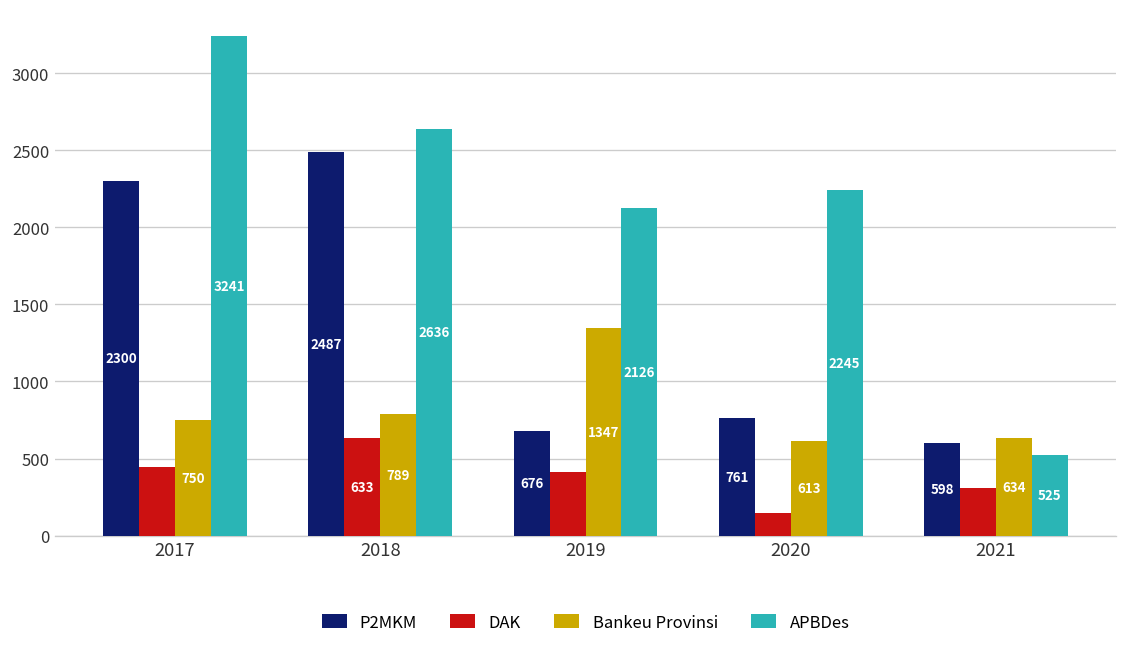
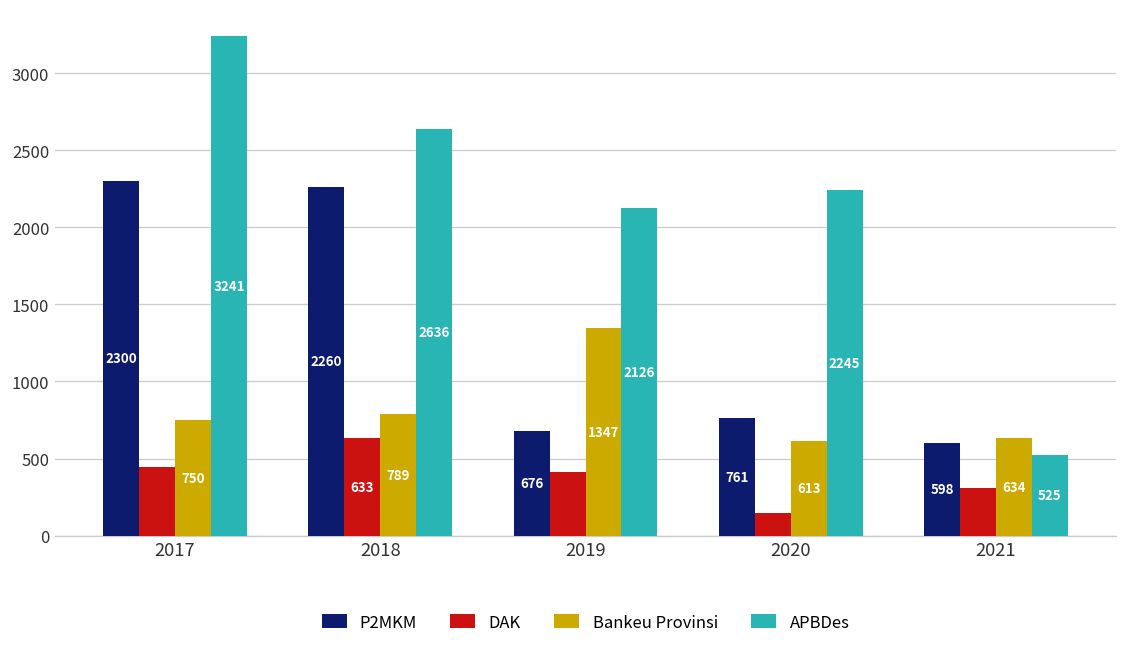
P2MKM, 2018: 2487 -> 2260
